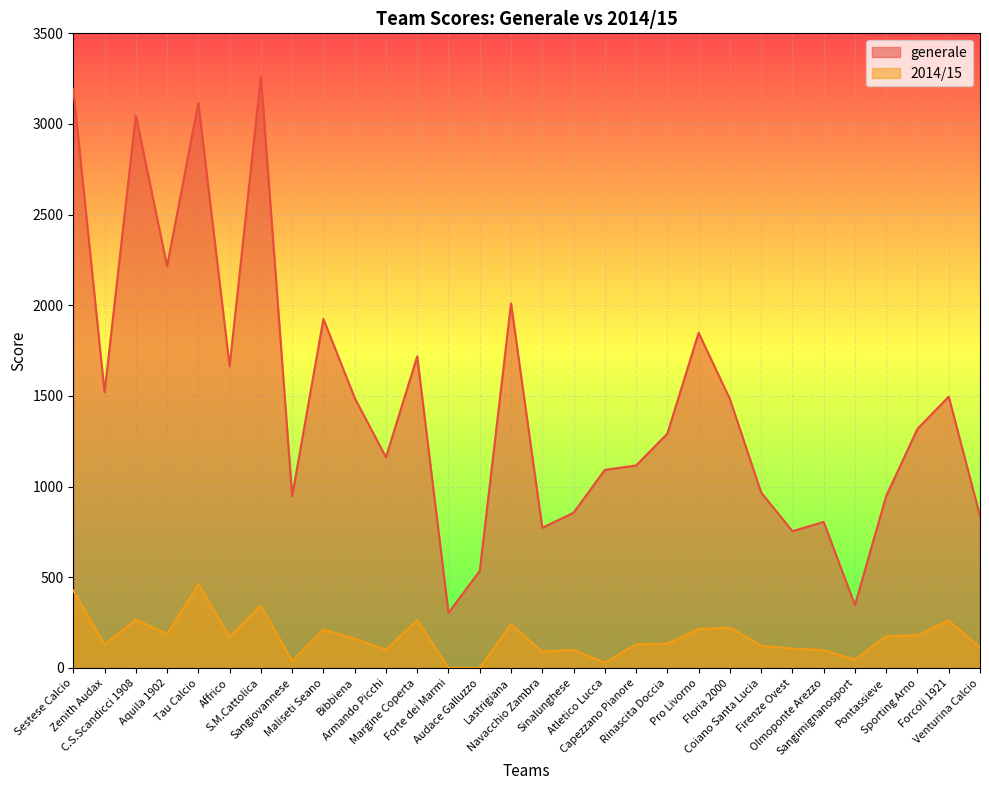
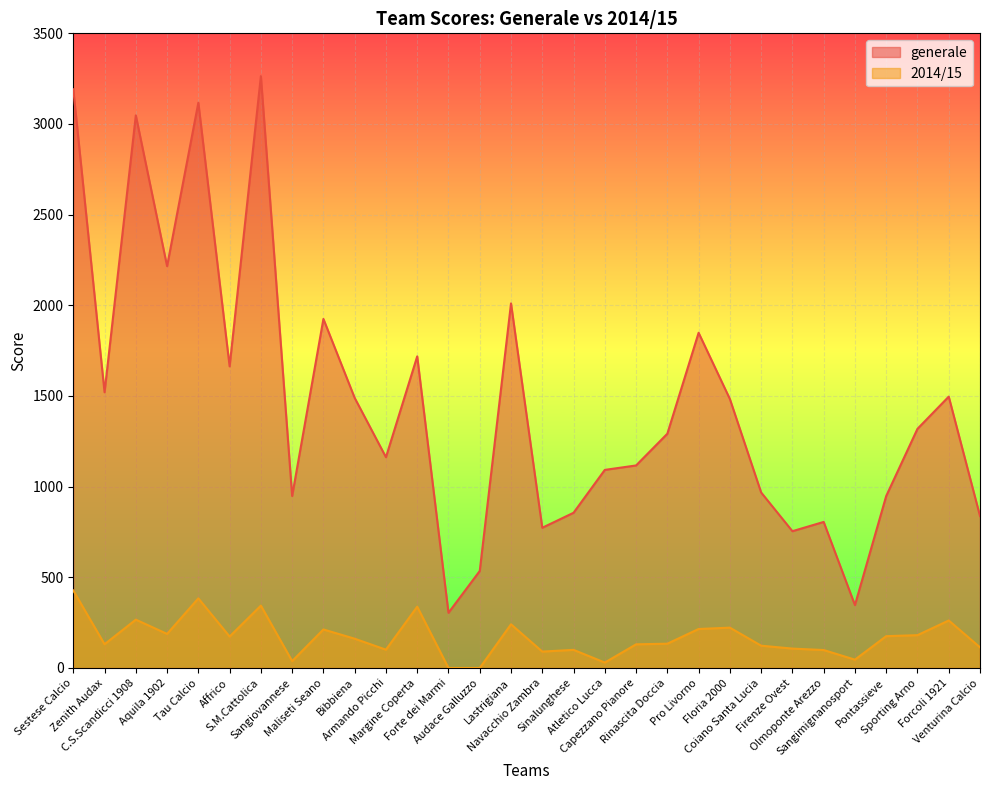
2014/15, Tau Calcio: 460 -> 380
2014/15, Margine Coperta: 260 -> 340
